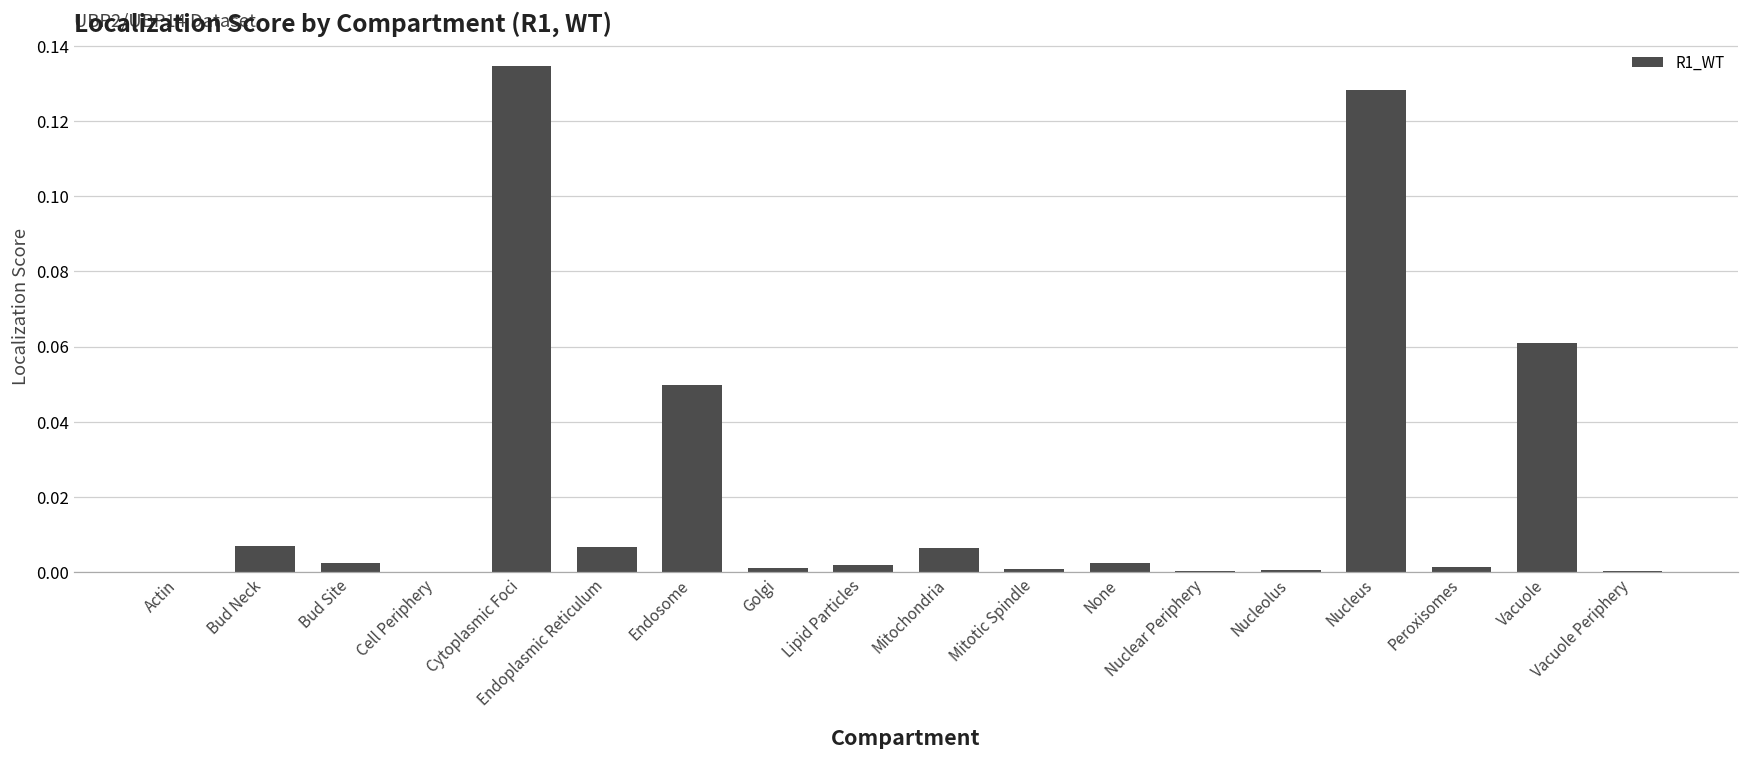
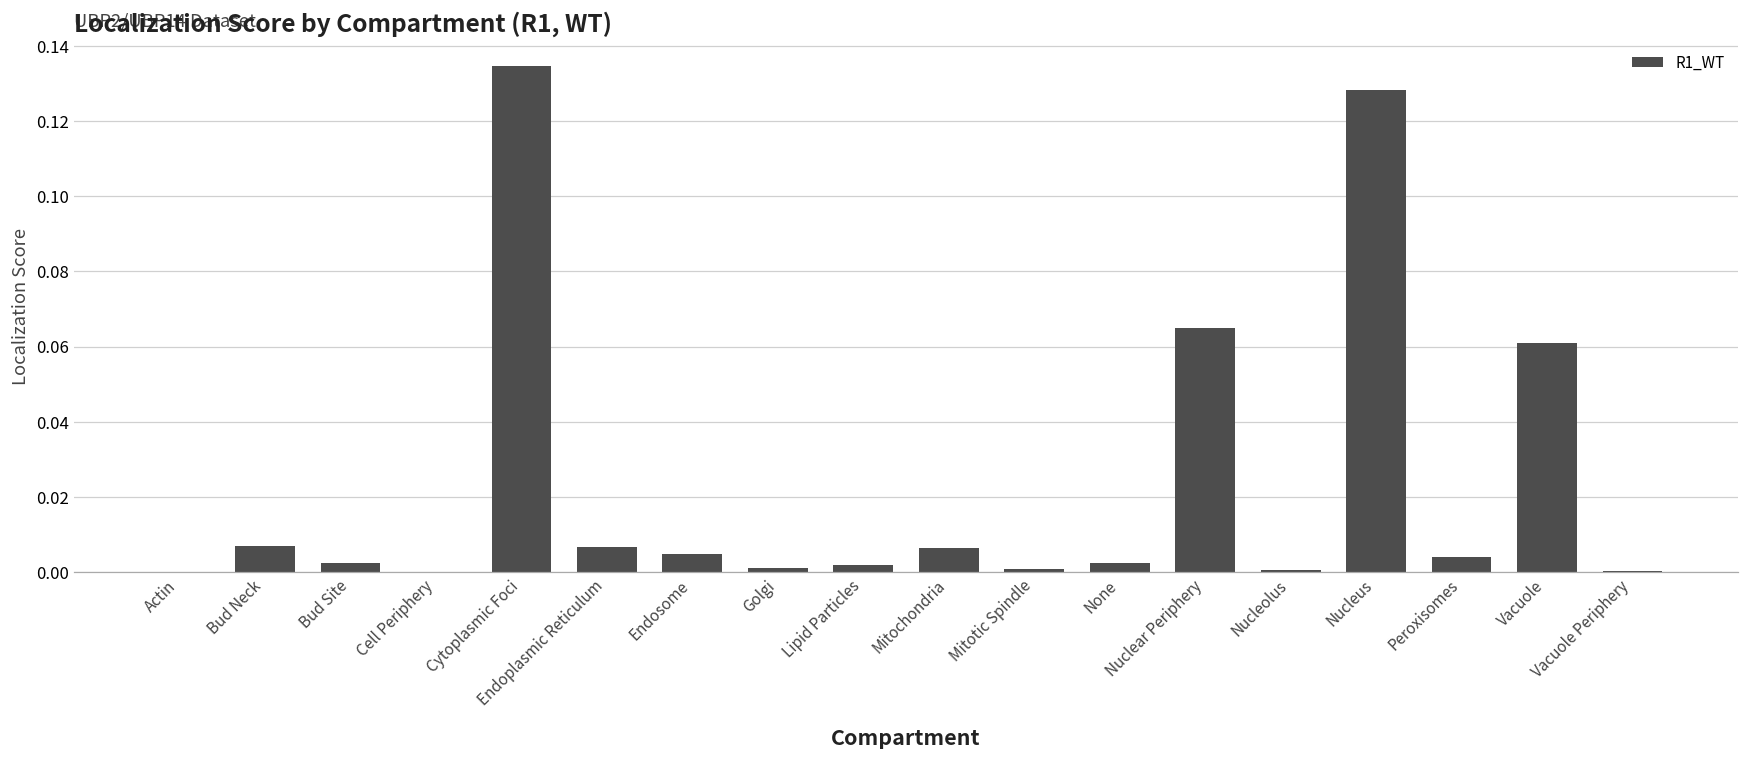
Endosome: 0.050 -> 0.005
Nuclear Periphery: 0.000 -> 0.065
Peroxisomes: 0.001 -> 0.004
